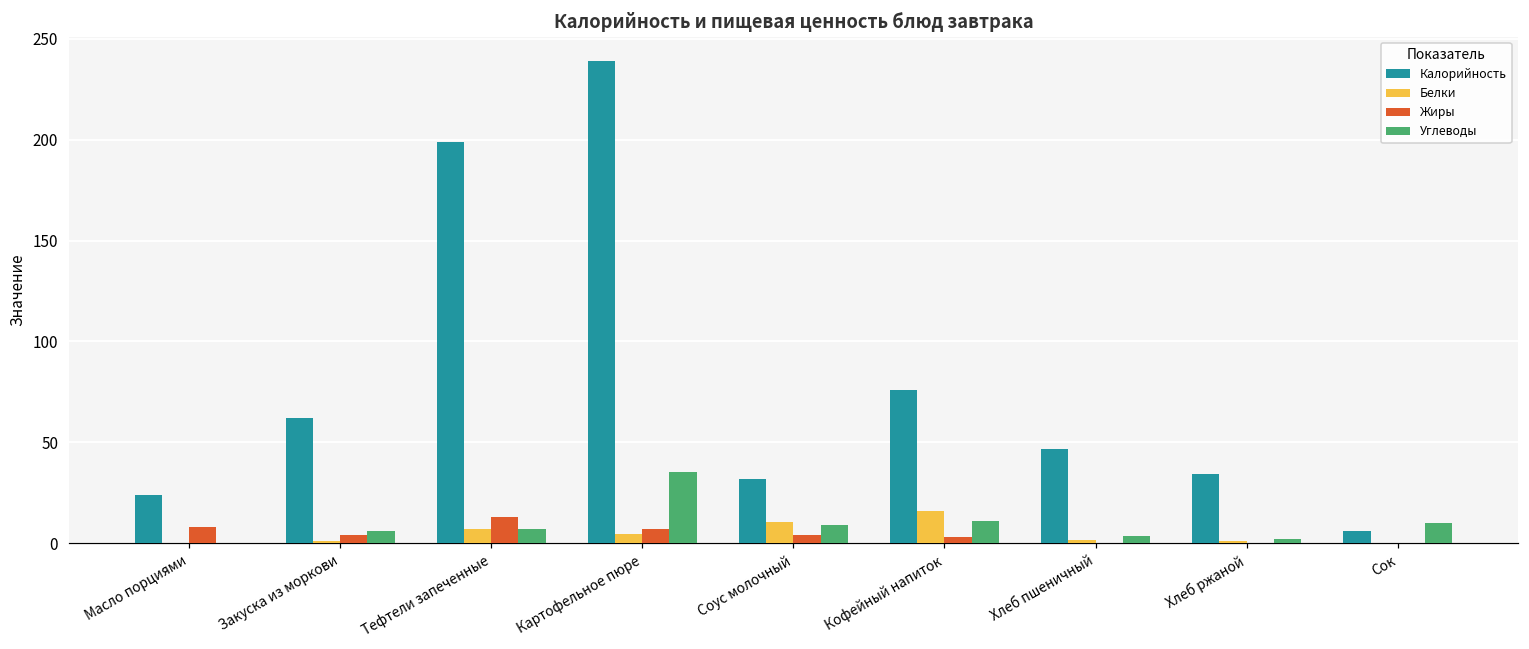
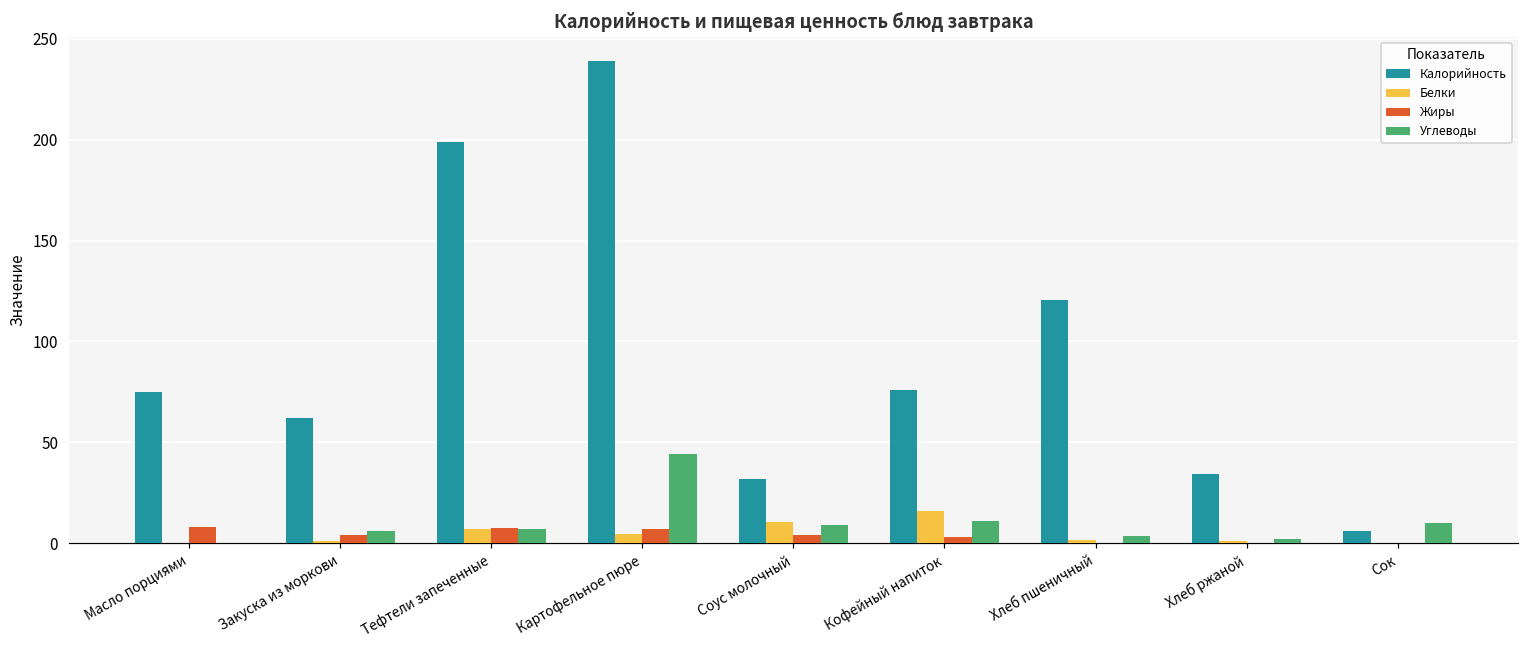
Калорийность, Масло порциями: 24 -> 75
Жиры, Тефтели запеченные: 13 -> 8
Углеводы, Картофельное пюре: 35 -> 44
Калорийность, Хлеб пшеничный: 47 -> 121
